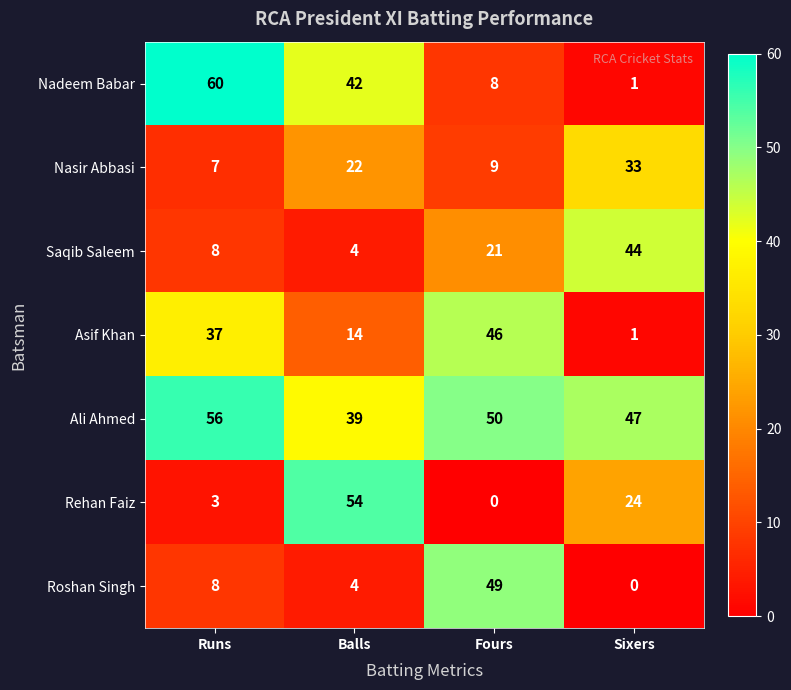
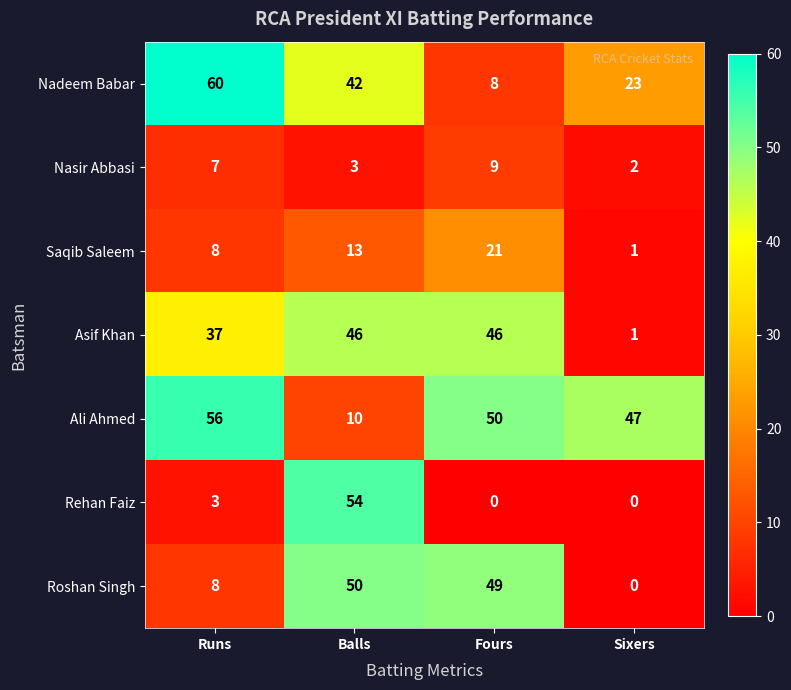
Nadeem Babar, Sixers: 1 -> 23
Nasir Abbasi, Balls: 22 -> 3
Nasir Abbasi, Sixers: 33 -> 2
Saqib Saleem, Balls: 4 -> 13
Saqib Saleem, Sixers: 44 -> 1
Asif Khan, Balls: 14 -> 46
Ali Ahmed, Balls: 39 -> 10
Rehan Faiz, Sixers: 24 -> 0
Roshan Singh, Balls: 4 -> 50
